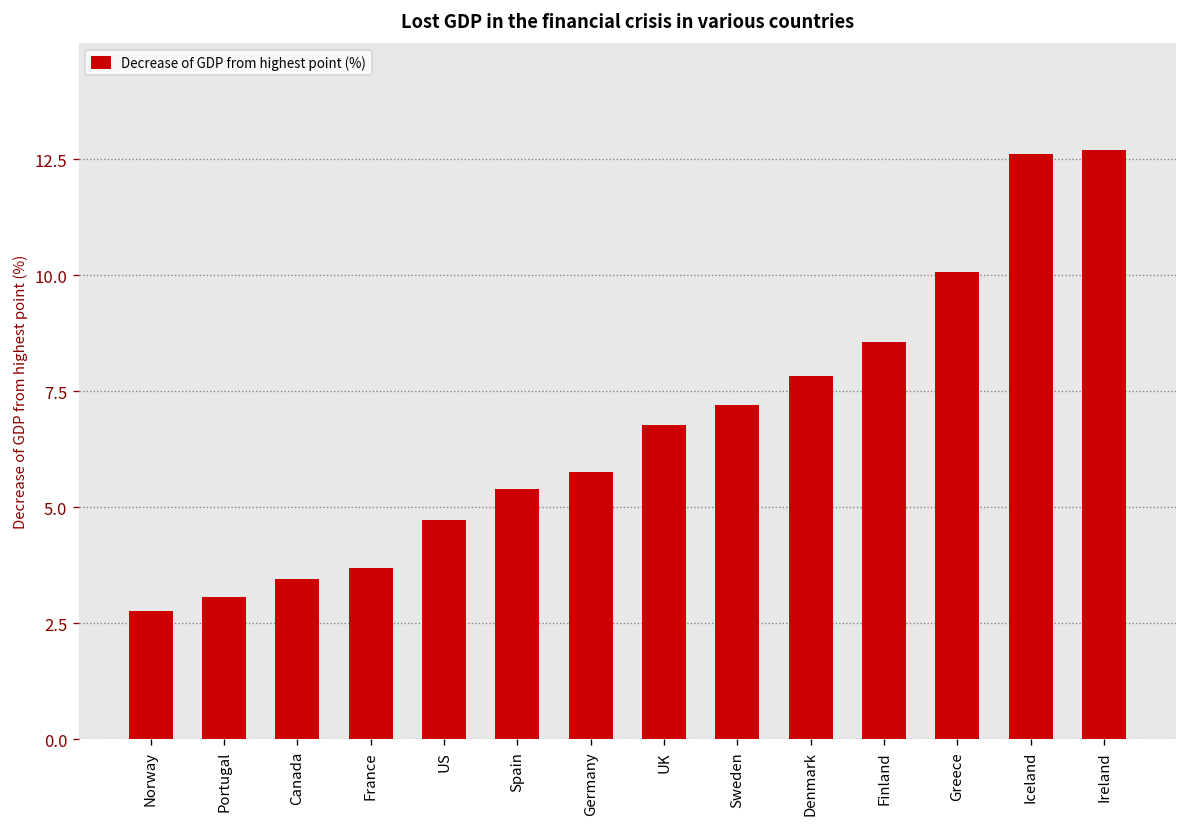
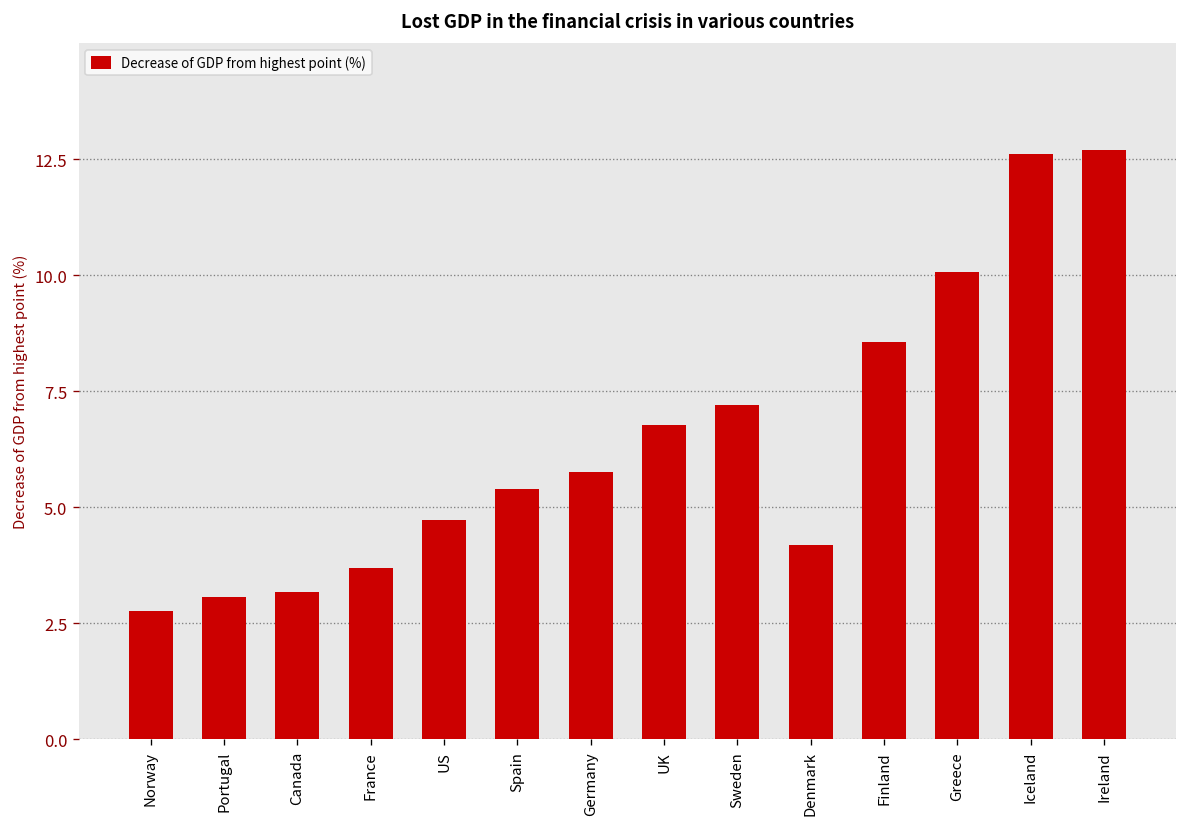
Canada: 3.5 -> 3.2
Denmark: 7.8 -> 4.2
